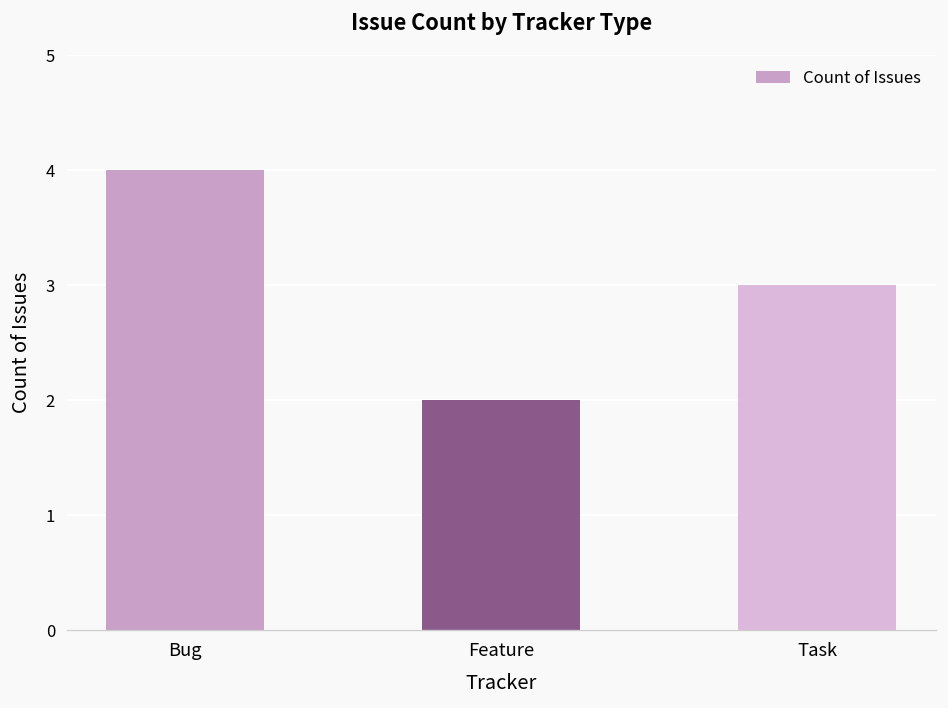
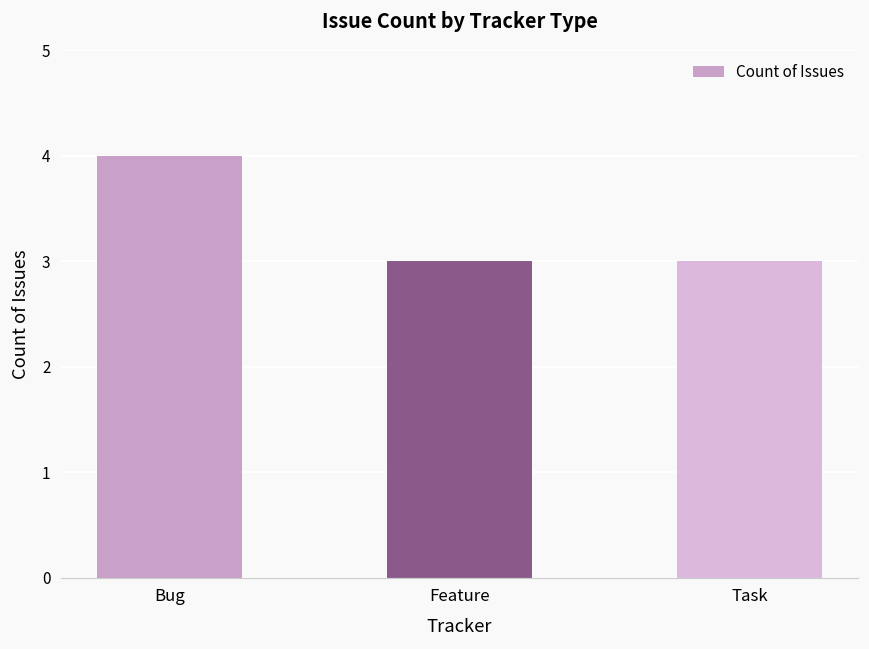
Feature: 2 -> 3
